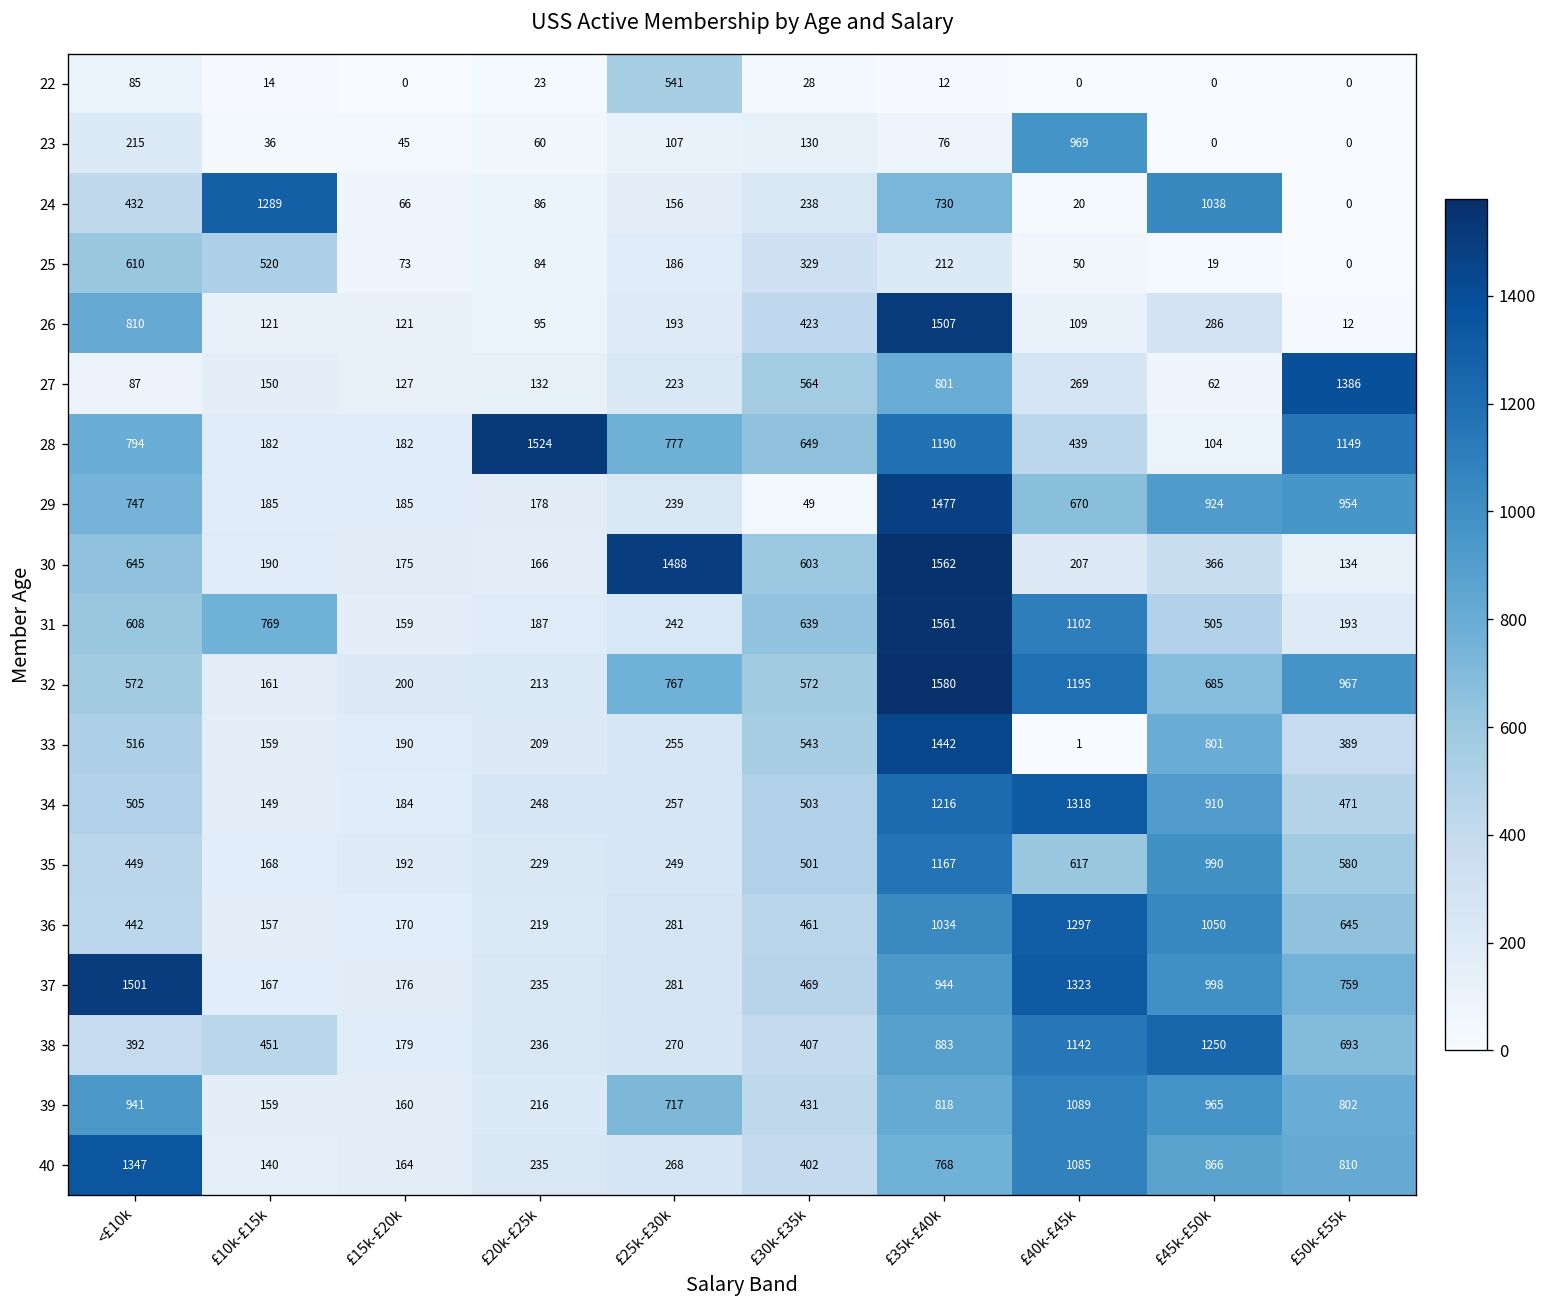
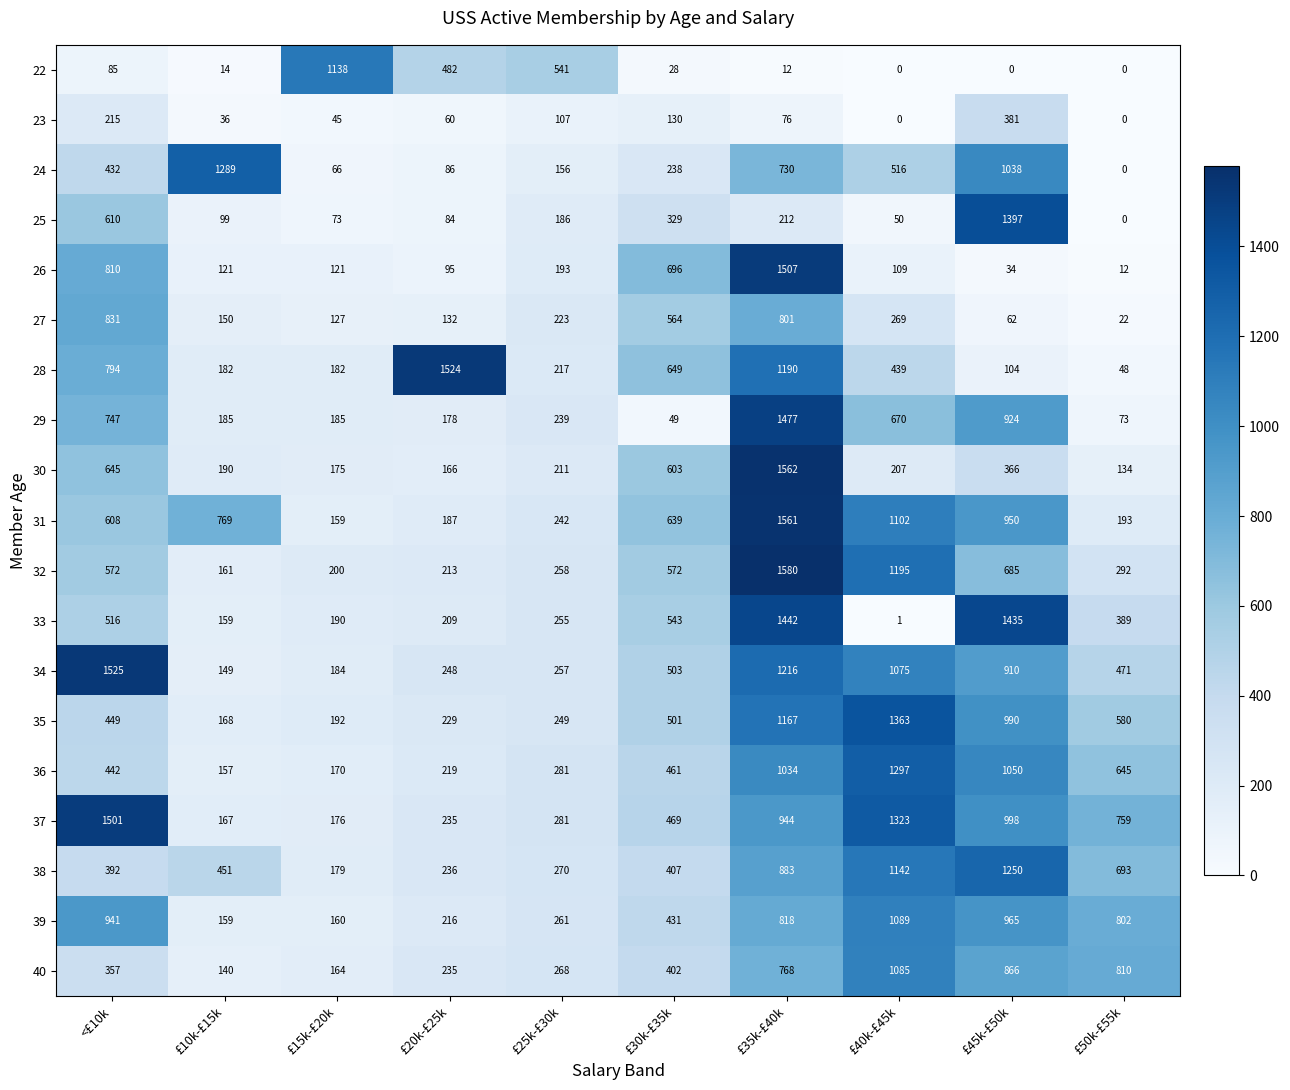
22, £15k-£20k: 0 -> 1138
22, £20k-£25k: 23 -> 482
23, £40k-£45k: 969 -> 0
23, £45k-£50k: 0 -> 381
24, £40k-£45k: 20 -> 516
25, £10k-£15k: 520 -> 99
25, £45k-£50k: 19 -> 1397
26, £30k-£35k: 423 -> 696
26, £45k-£50k: 286 -> 34
27, <£10k: 87 -> 831
27, £50k-£55k: 1386 -> 22
28, £25k-£30k: 777 -> 217
28, £50k-£55k: 1149 -> 48
29, £50k-£55k: 954 -> 73
30, £25k-£30k: 1488 -> 211
31, £45k-£50k: 505 -> 950
32, £25k-£30k: 767 -> 258
32, £50k-£55k: 967 -> 292
33, £45k-£50k: 801 -> 1435
34, <£10k: 505 -> 1525
34, £40k-£45k: 1318 -> 1075
35, £40k-£45k: 617 -> 1363
39, £25k-£30k: 717 -> 261
40, <£10k: 1347 -> 357
